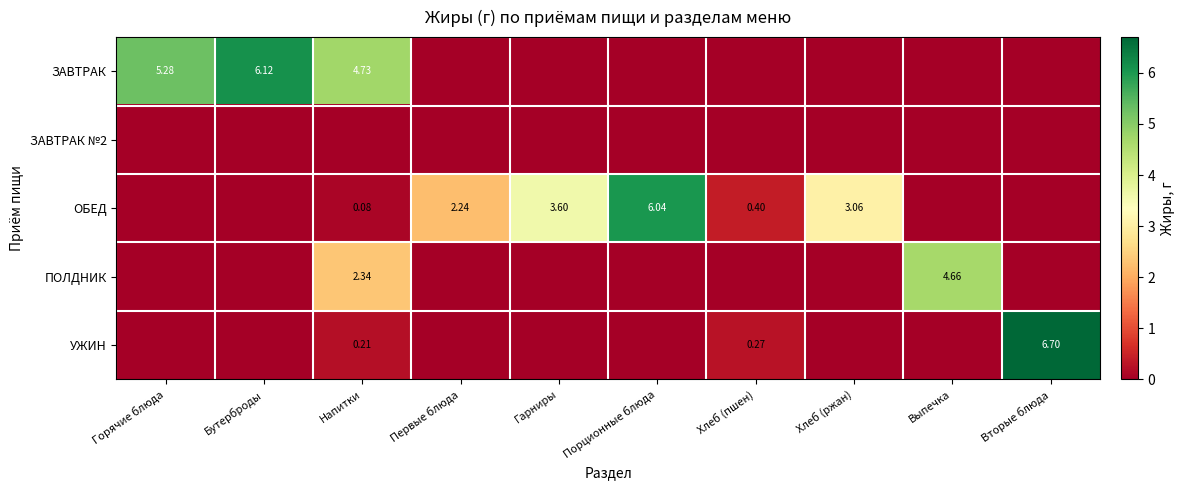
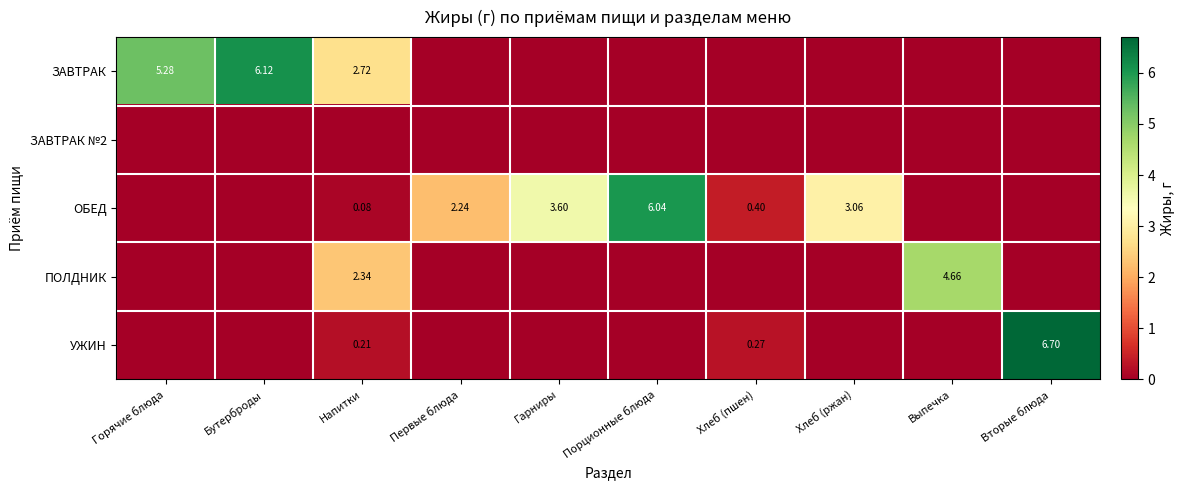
ЗАВТРАК, Напитки: 4.73 -> 2.72
